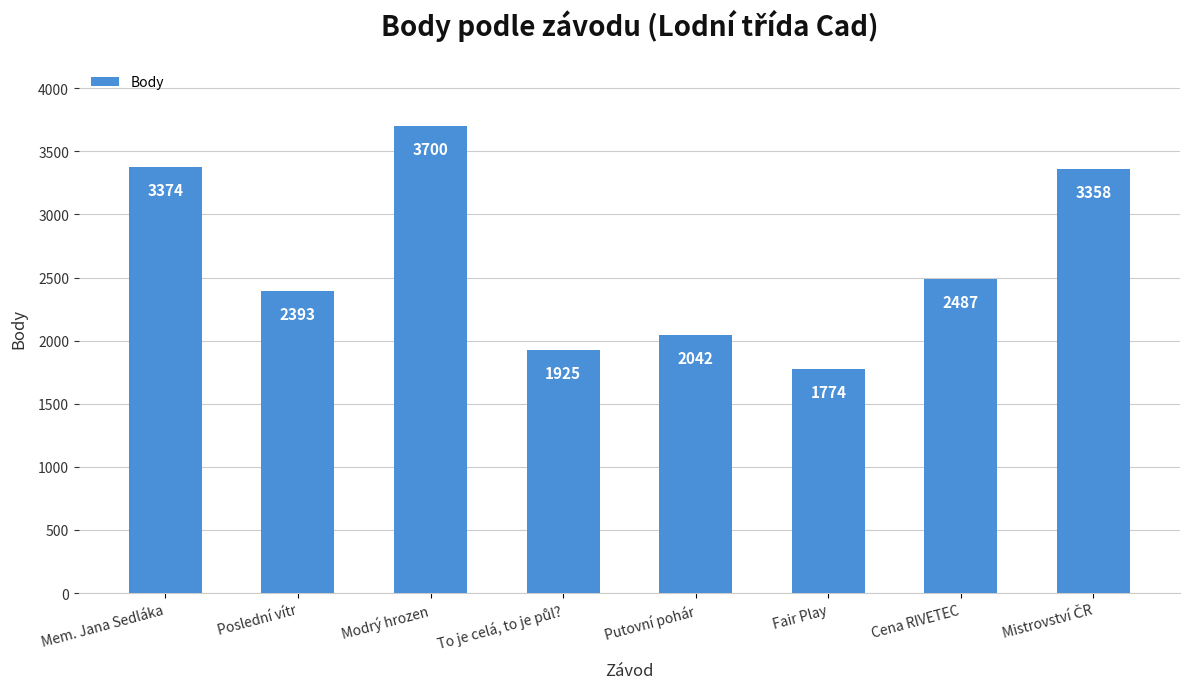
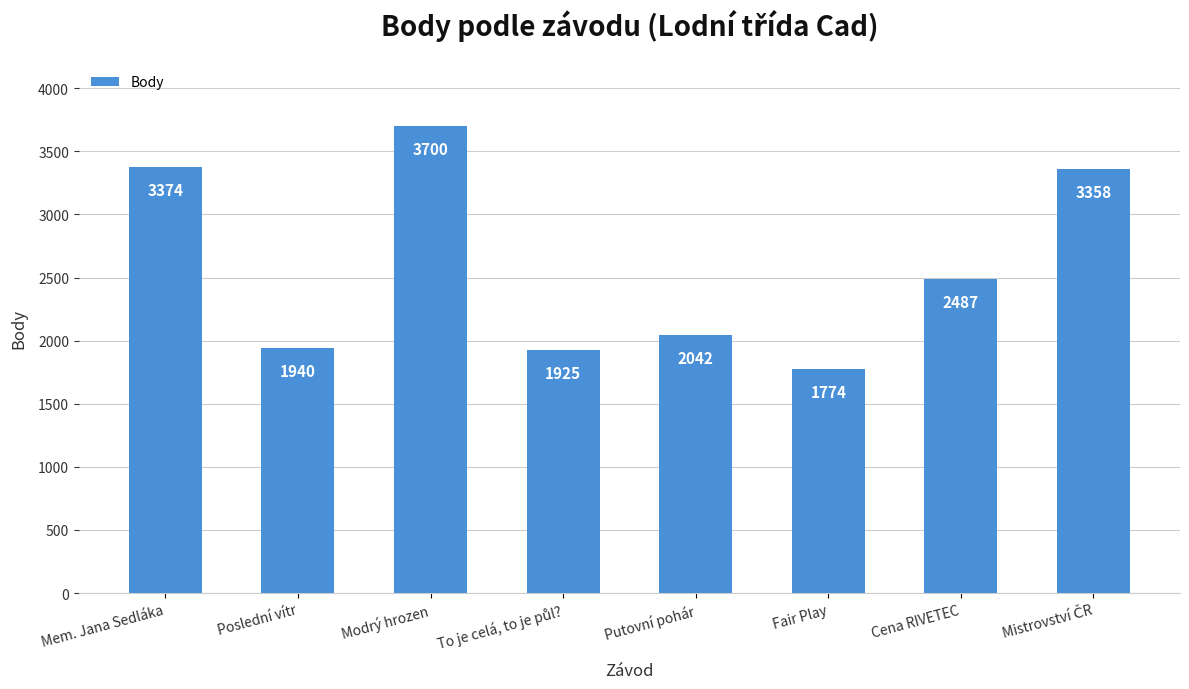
Poslední vítr: 2393 -> 1940
